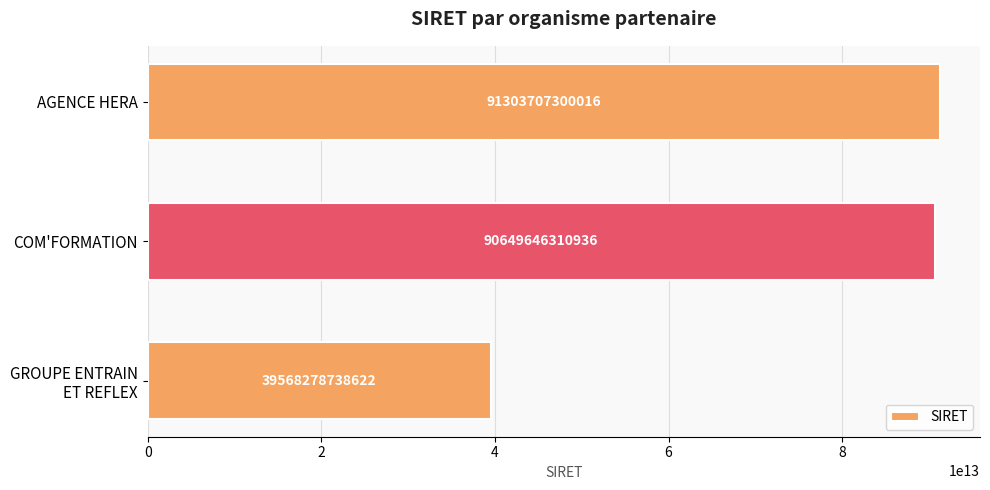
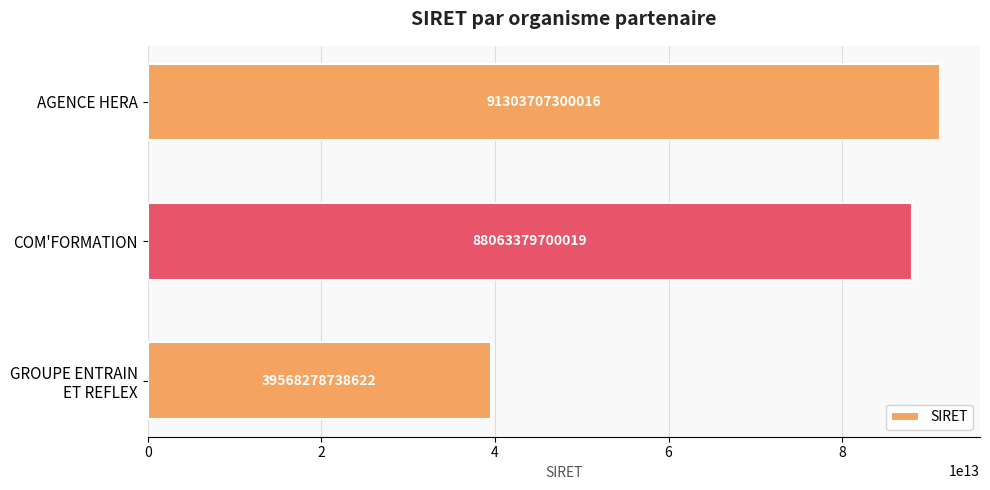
COM'FORMATION: 90649646310936 -> 88063379700019
